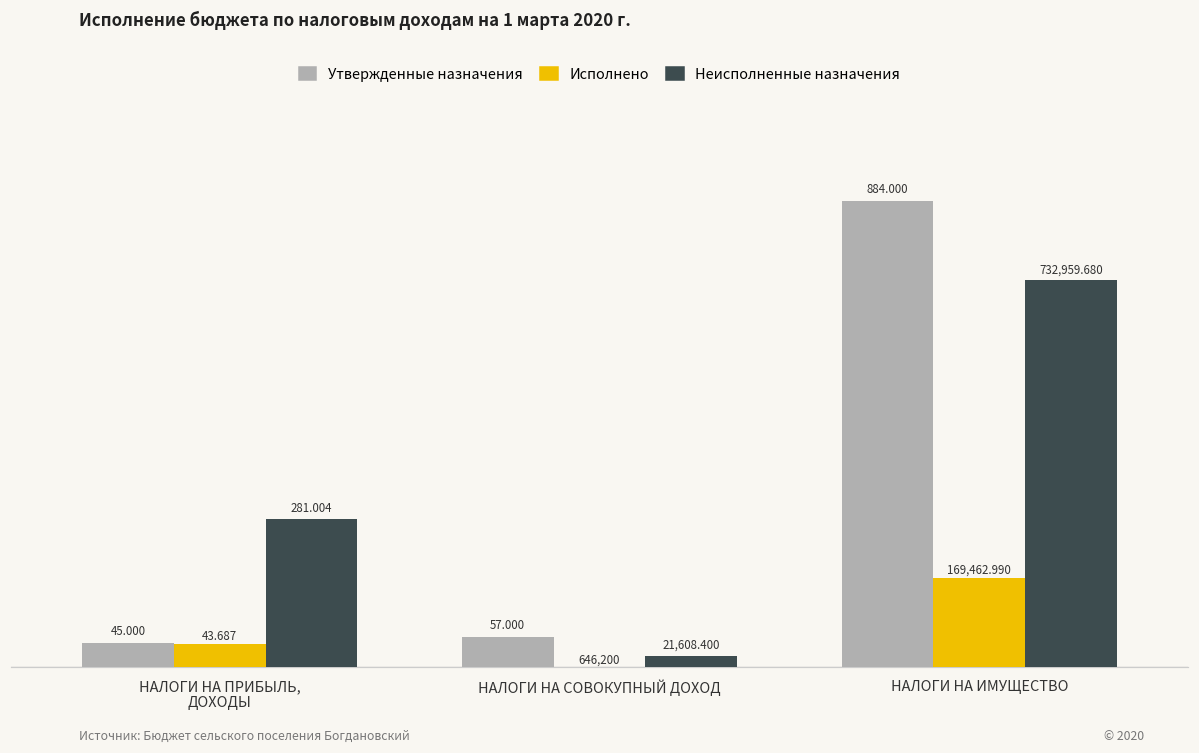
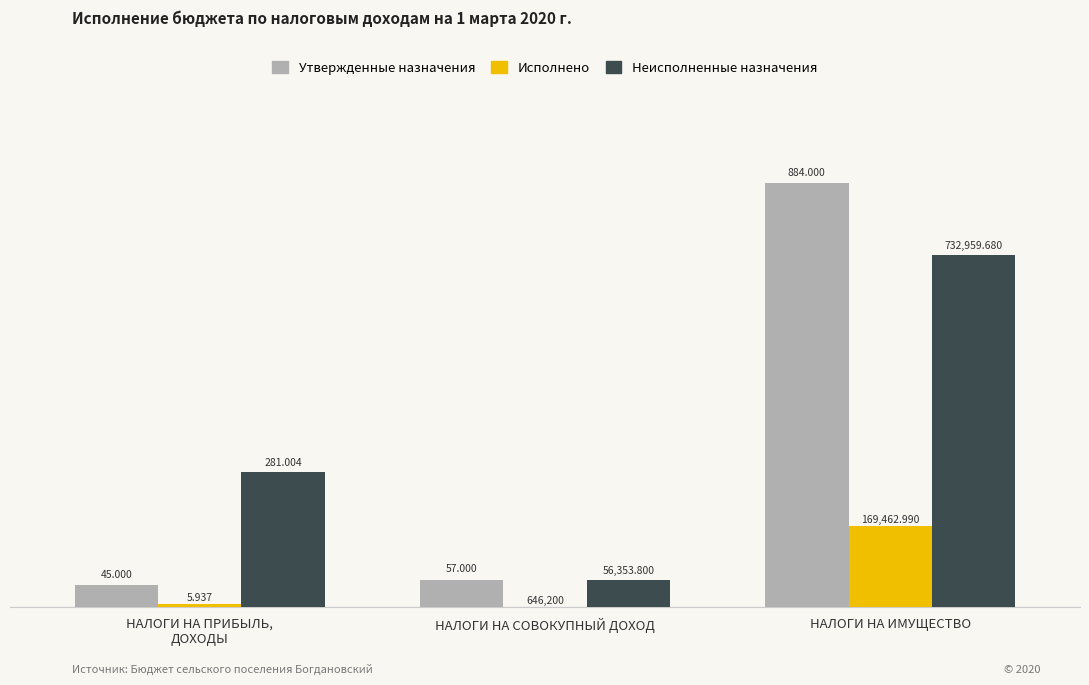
Исполнено, НАЛОГИ НА ПРИБЫЛЬ, ДОХОДЫ: 43.687 -> 5.937
Неисполненные назначения, НАЛОГИ НА СОВОКУПНЫЙ ДОХОД: 21,608.400 -> 56,353.800
